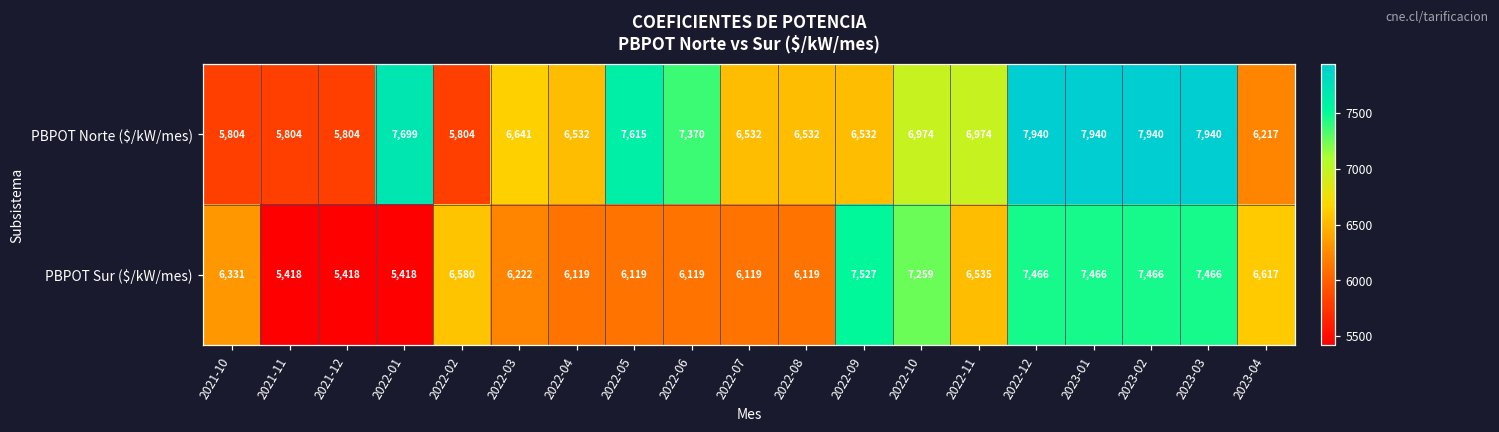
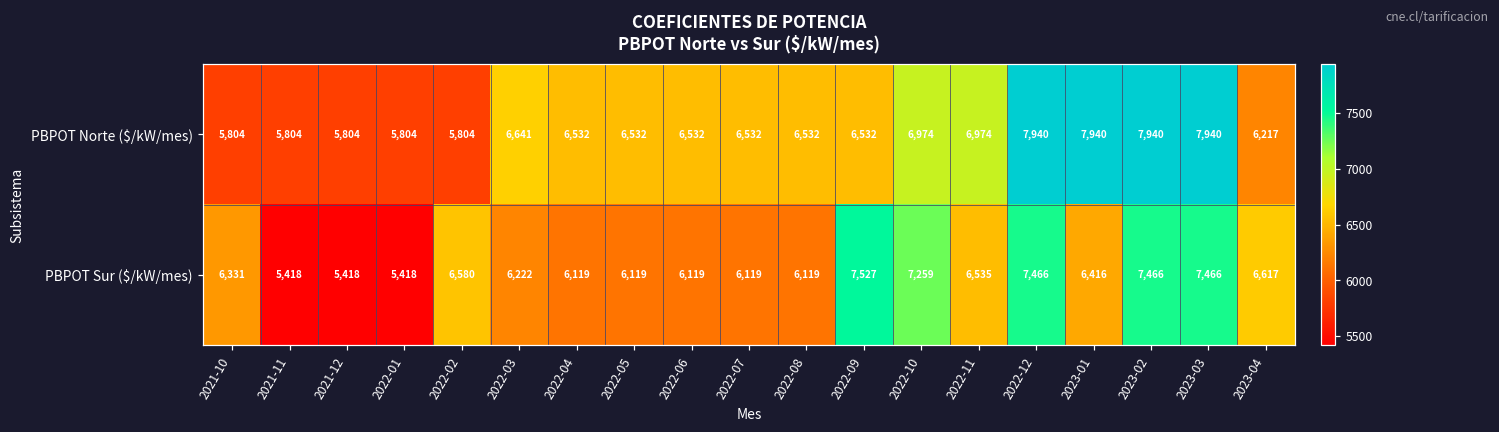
PBPOT Norte ($/kW/mes), 2022-01: 7,699 -> 5,804
PBPOT Norte ($/kW/mes), 2022-05: 7,615 -> 6,532
PBPOT Norte ($/kW/mes), 2022-06: 7,370 -> 6,532
PBPOT Sur ($/kW/mes), 2023-01: 7,466 -> 6,416
